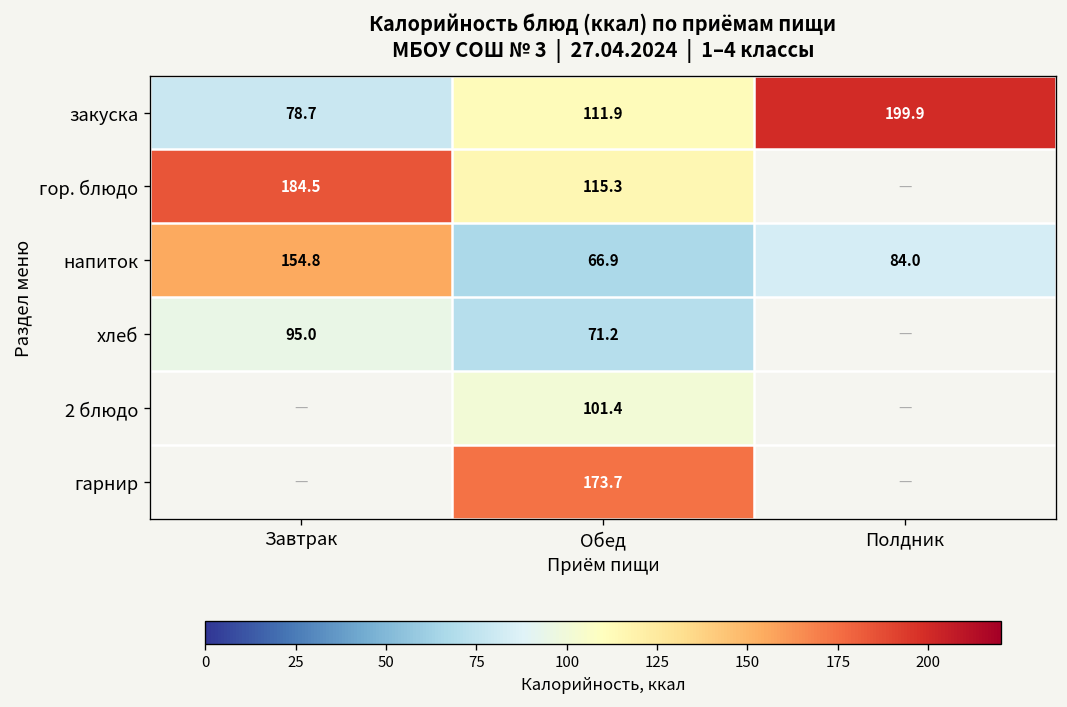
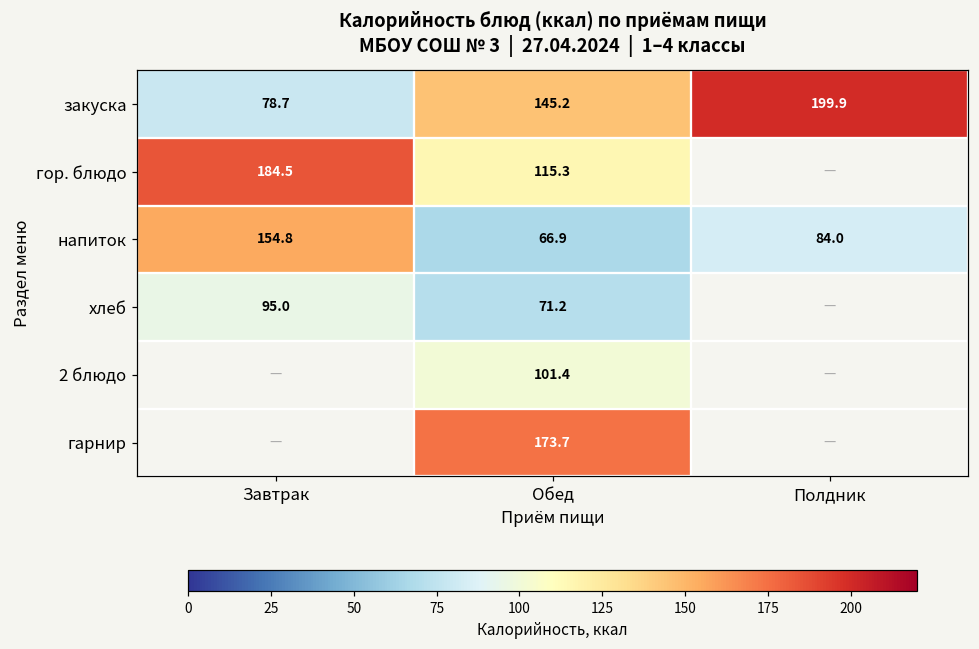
закуска, Обед: 111.9 -> 145.2
